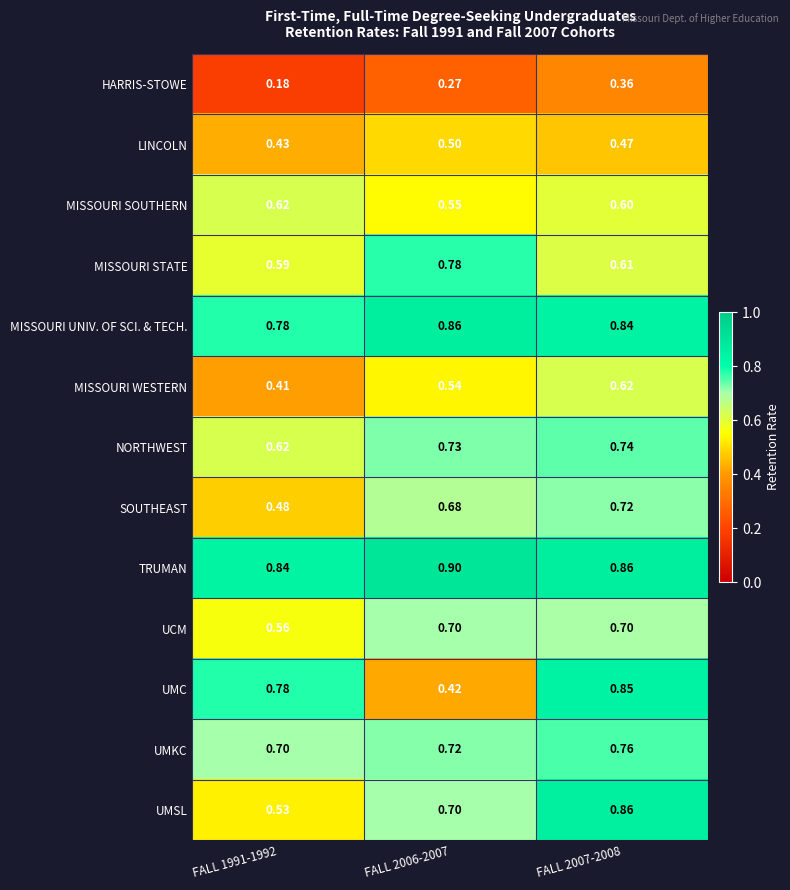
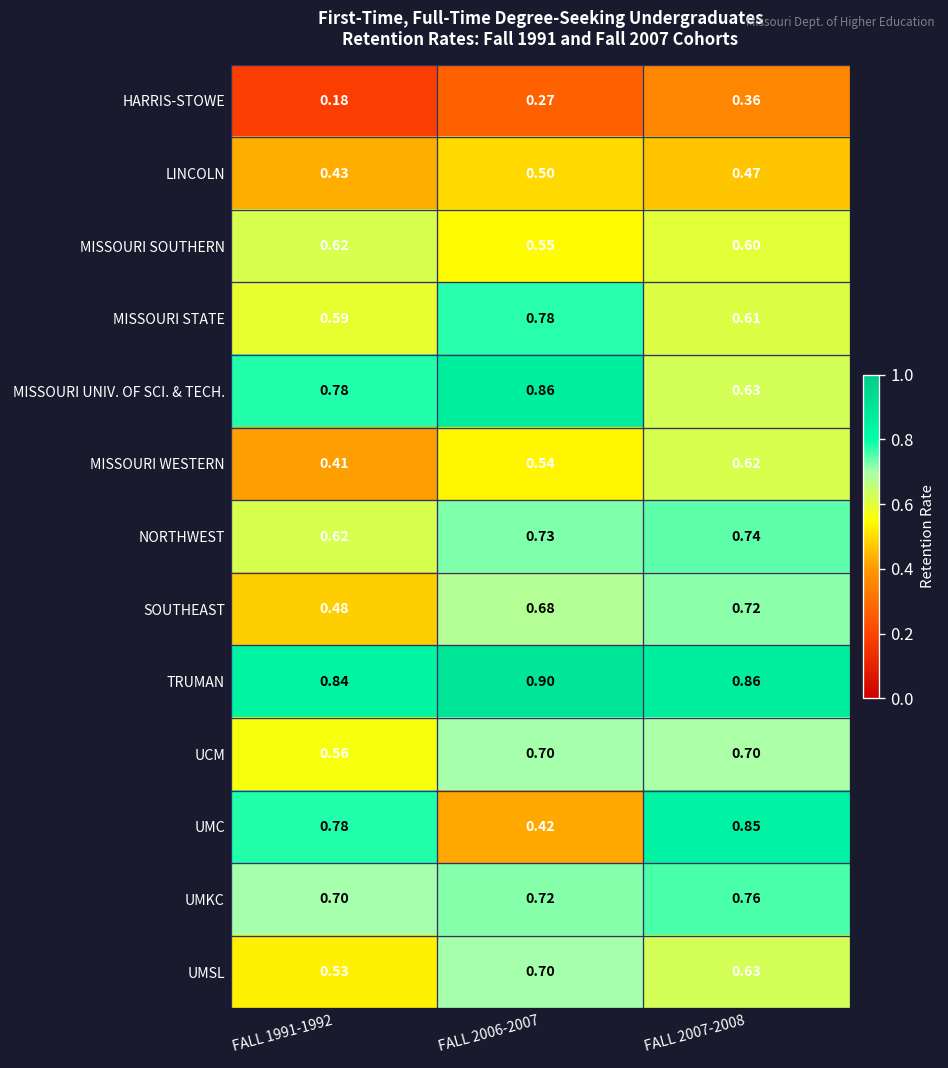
MISSOURI UNIV. OF SCI. & TECH., FALL 2007-2008: 0.84 -> 0.63
UMSL, FALL 2007-2008: 0.86 -> 0.63
